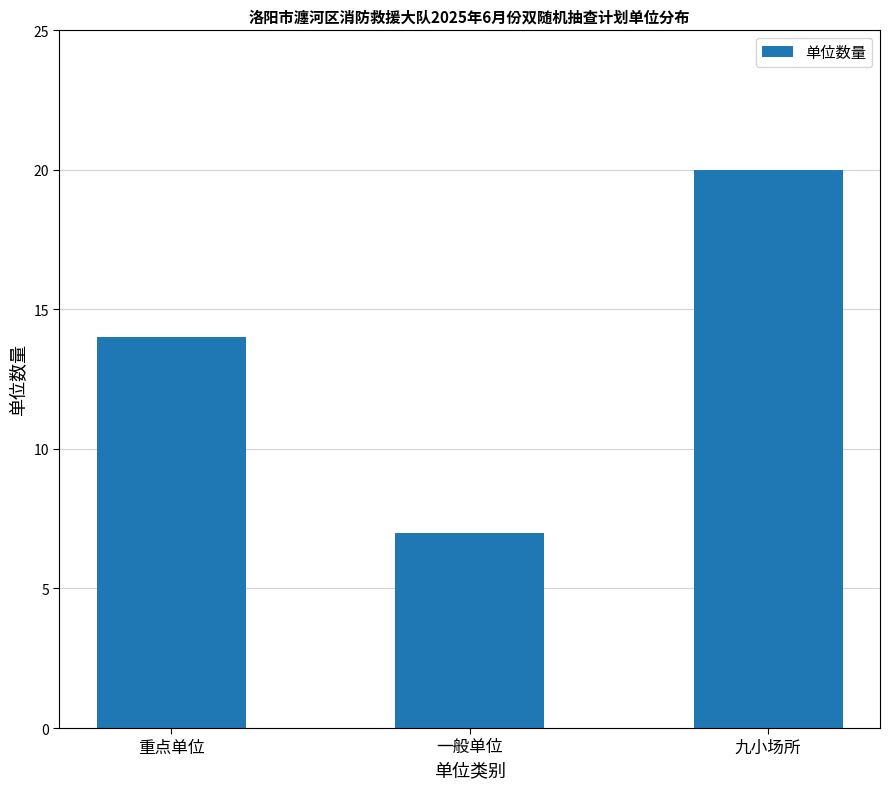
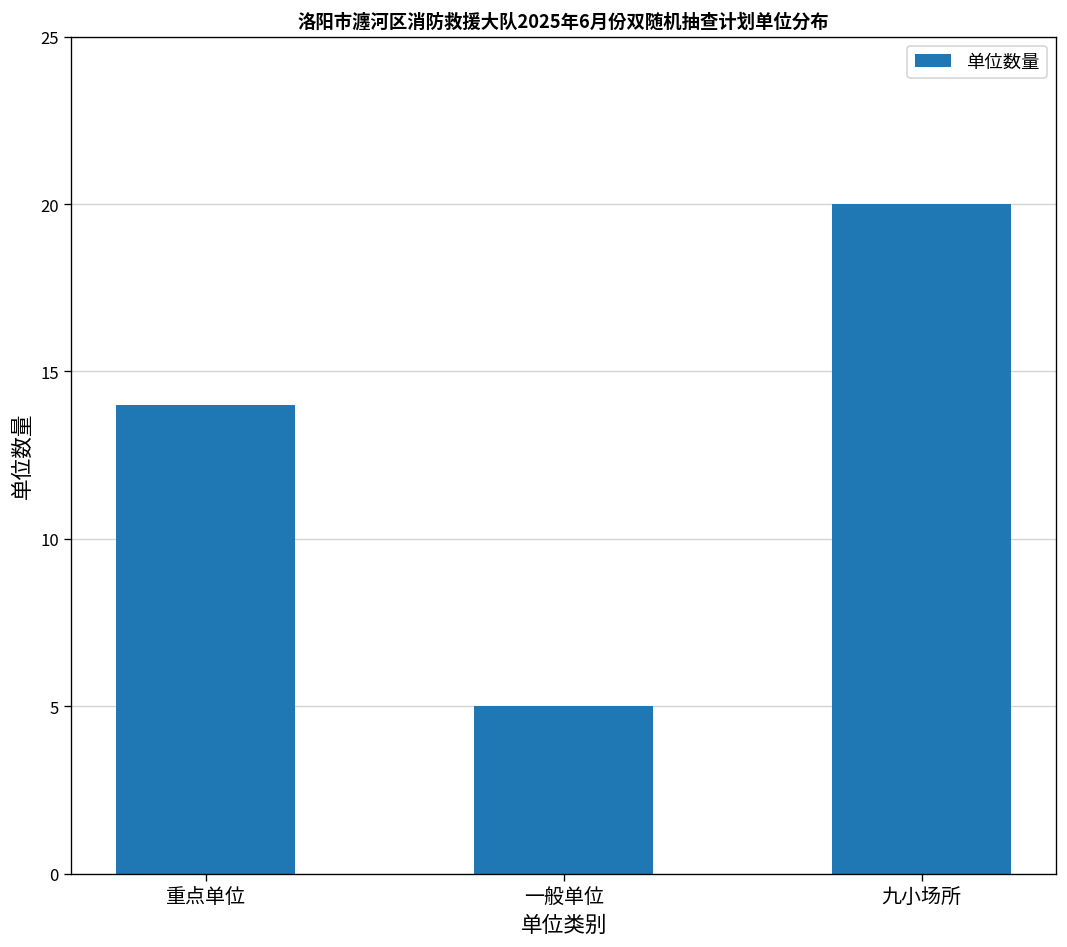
一般单位: 7 -> 5
